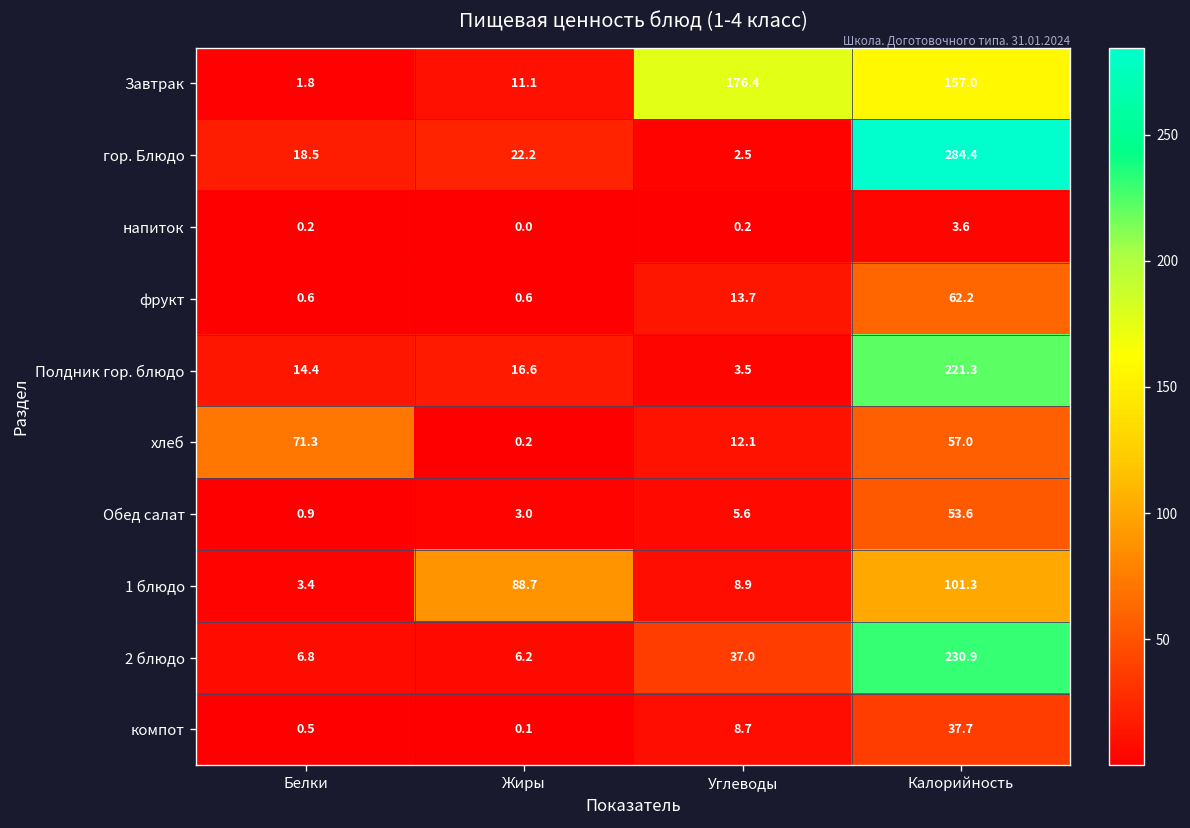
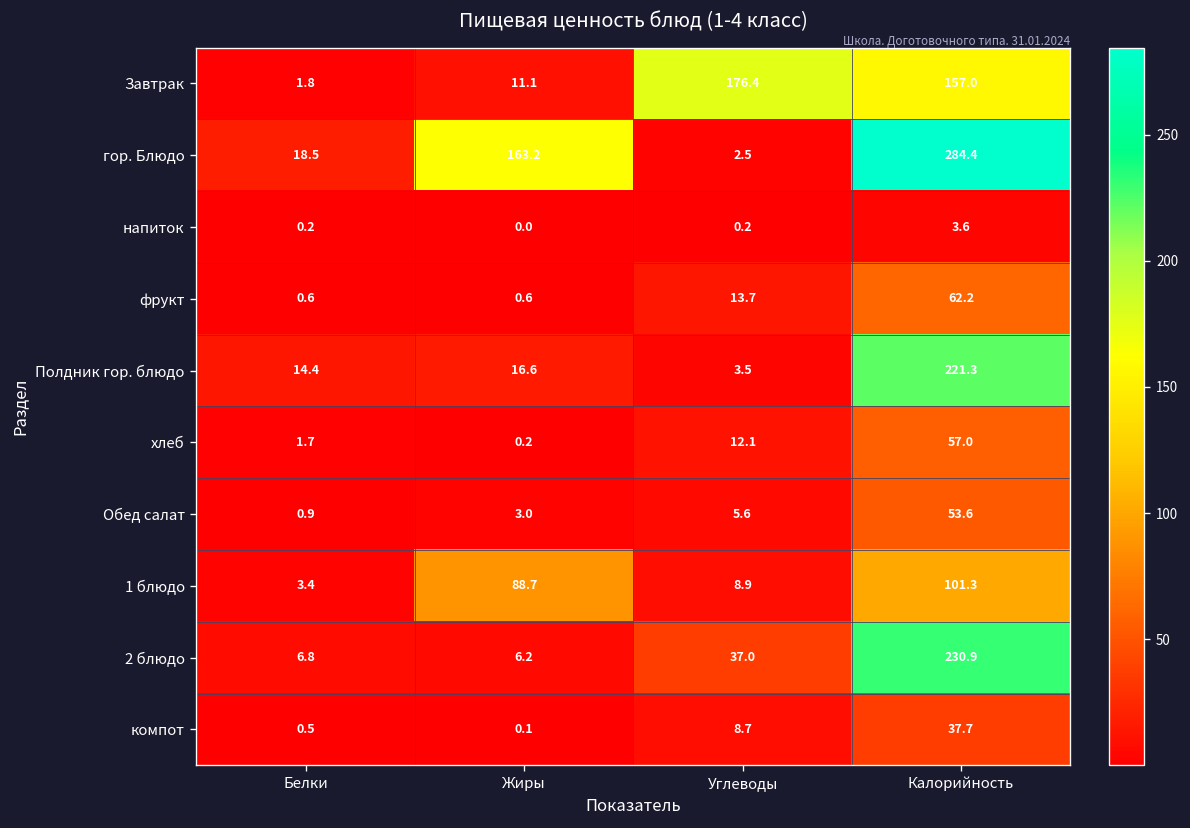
гор. Блюдо, Жиры: 22.2 -> 163.2
хлеб, Белки: 71.3 -> 1.7
